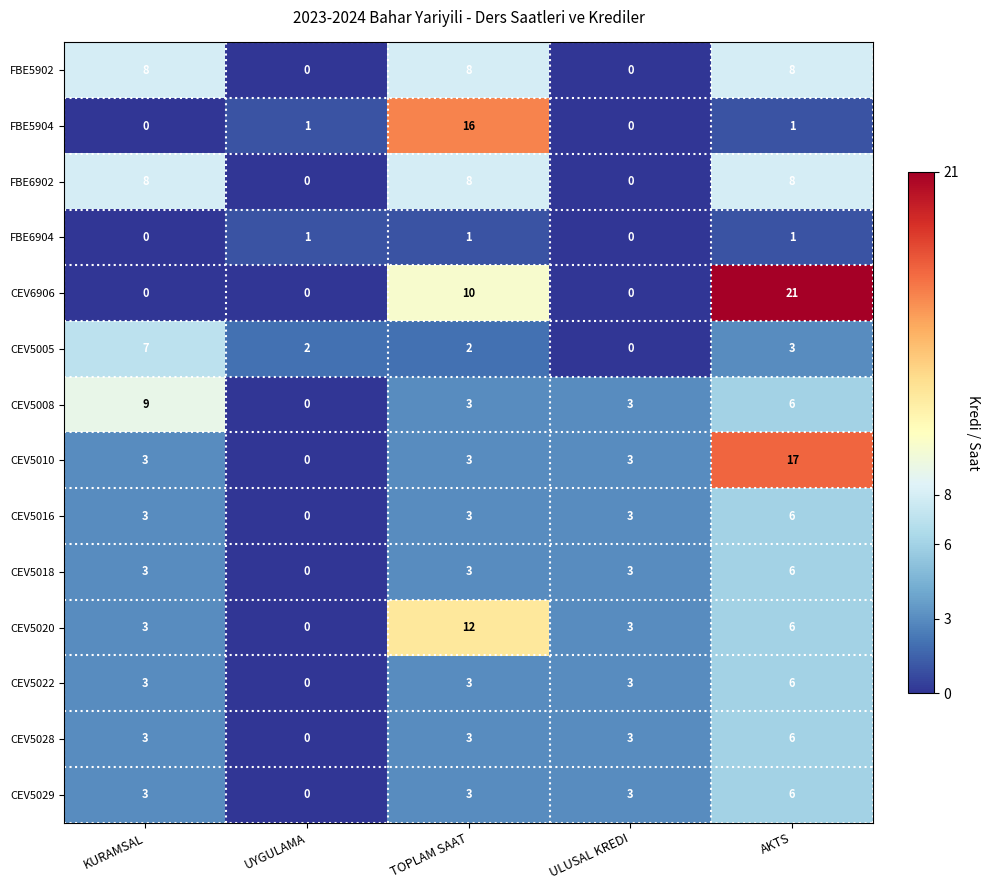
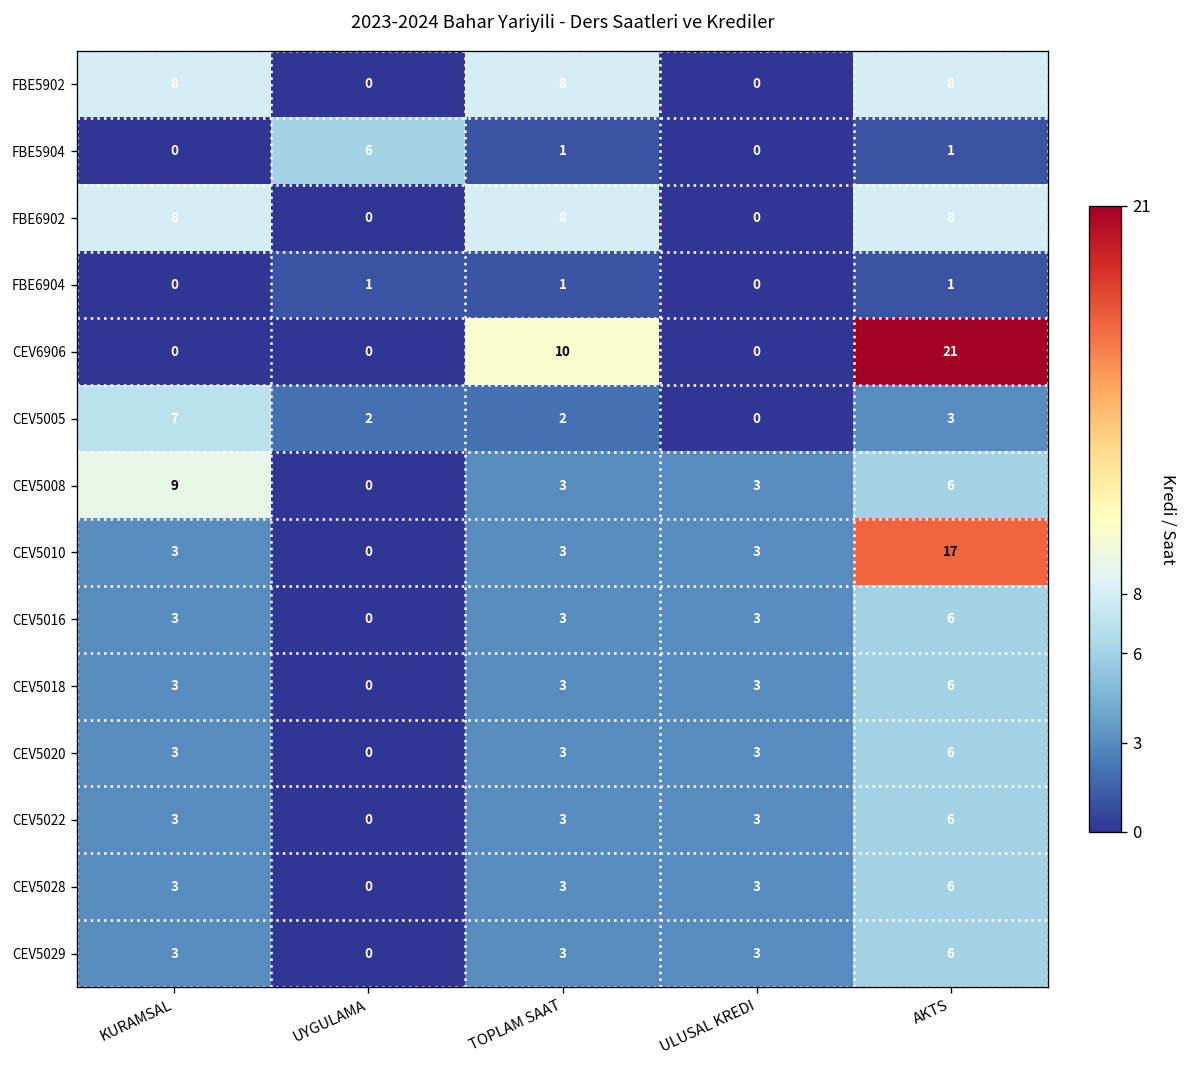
FBE5904, UYGULAMA: 1 -> 6
FBE5904, TOPLAM SAAT: 16 -> 1
CEV5020, TOPLAM SAAT: 12 -> 3
